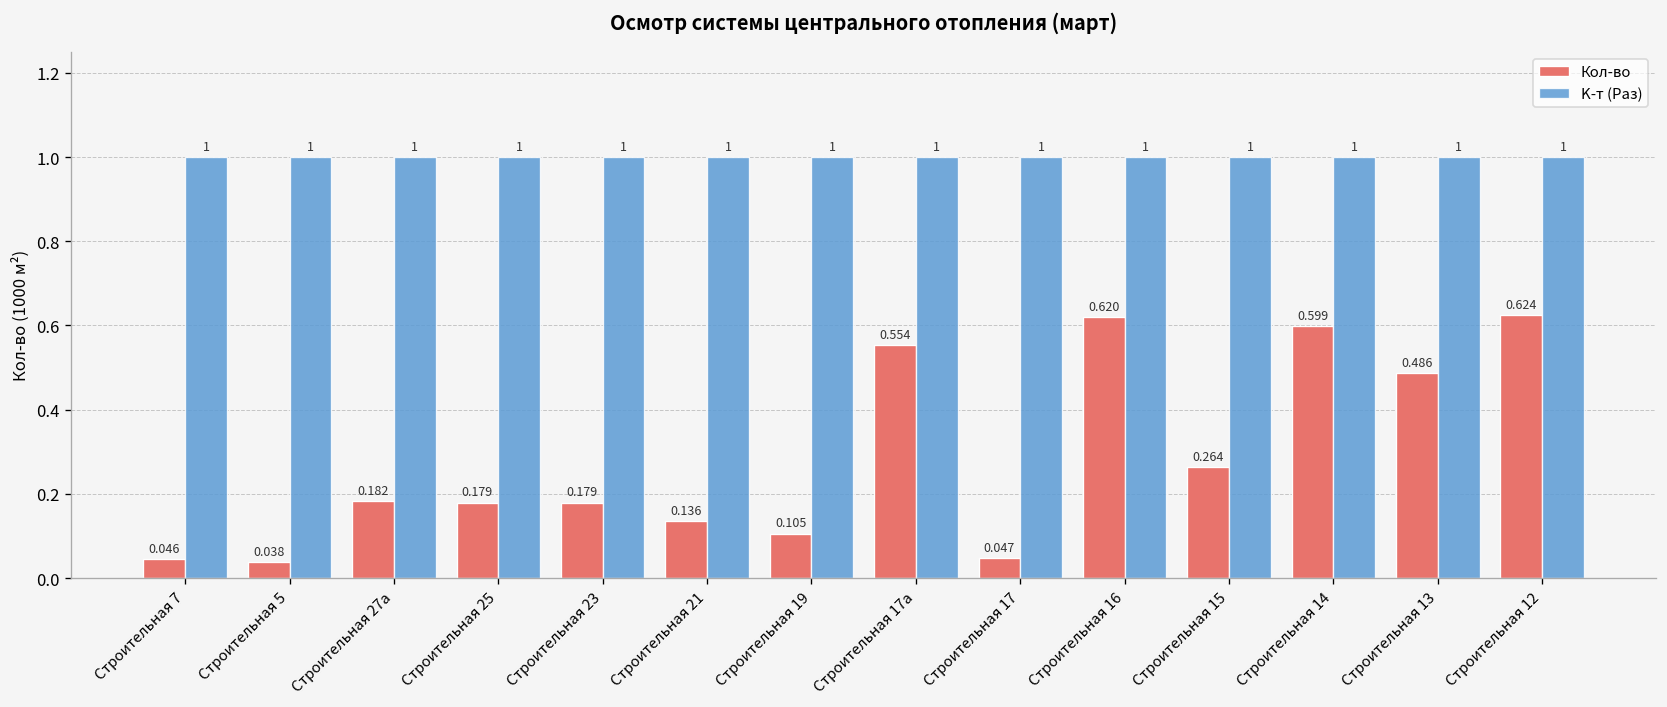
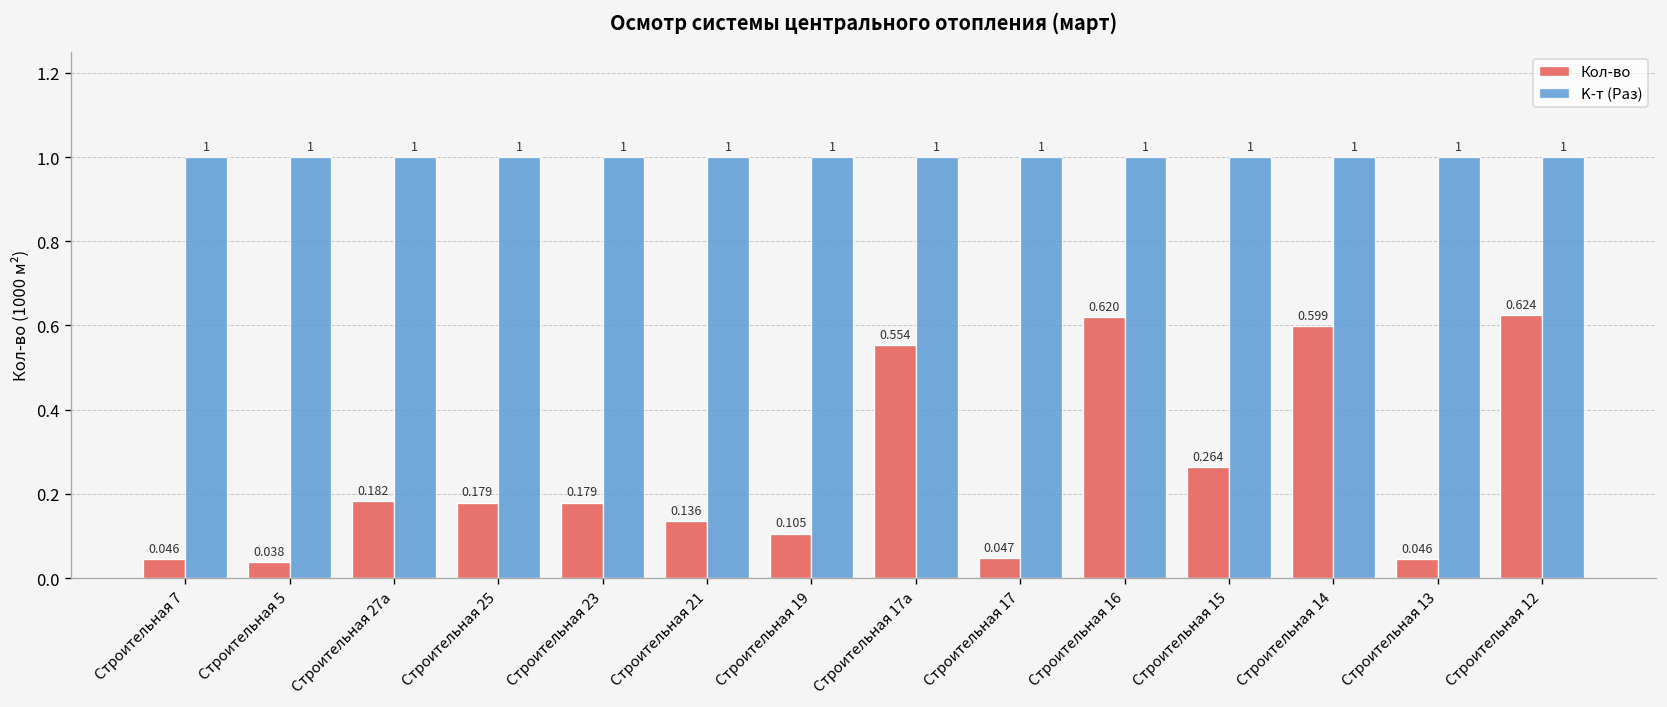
Кол-во, Строительная 13: 0.486 -> 0.046
